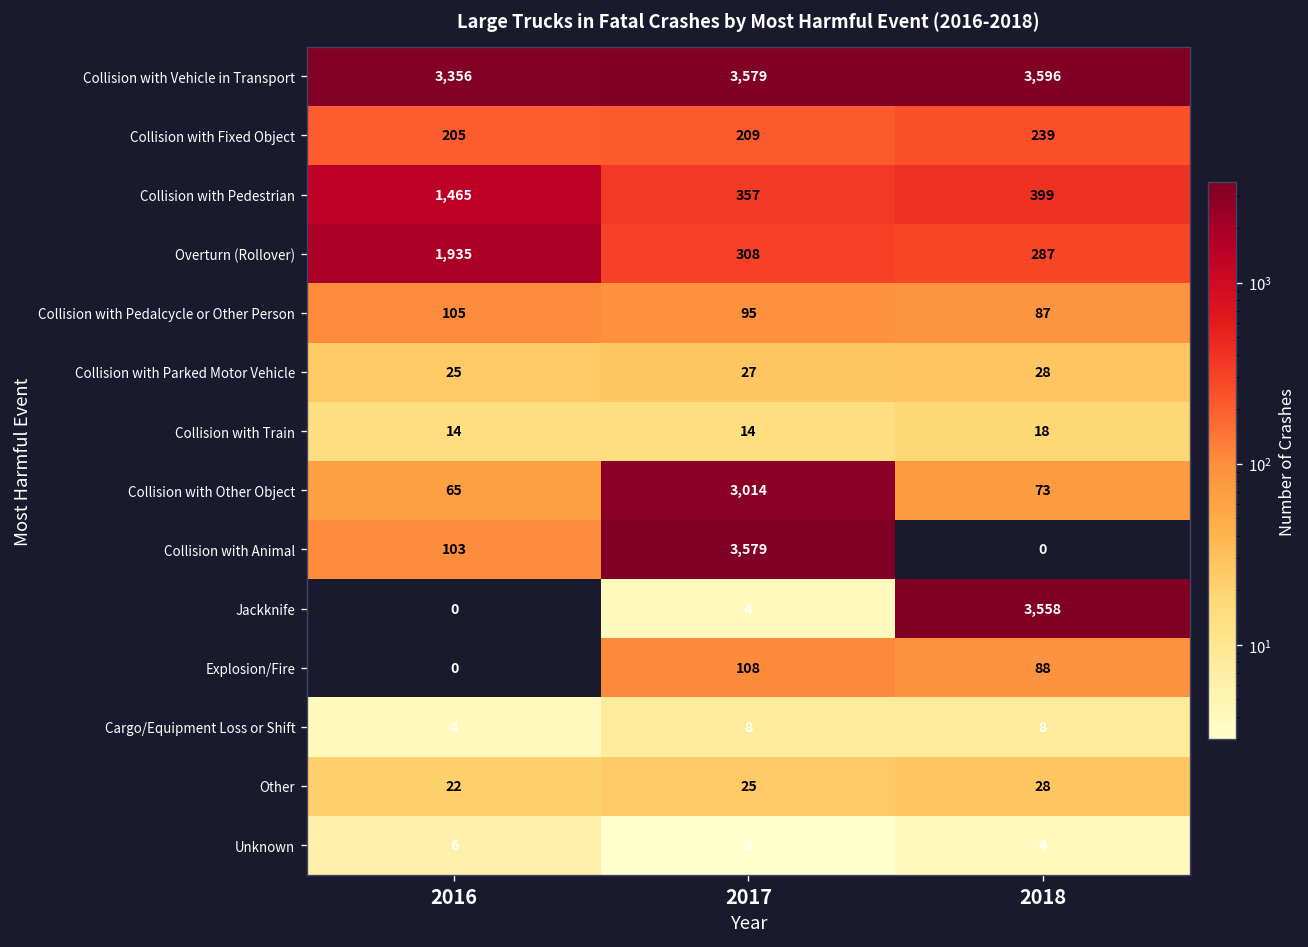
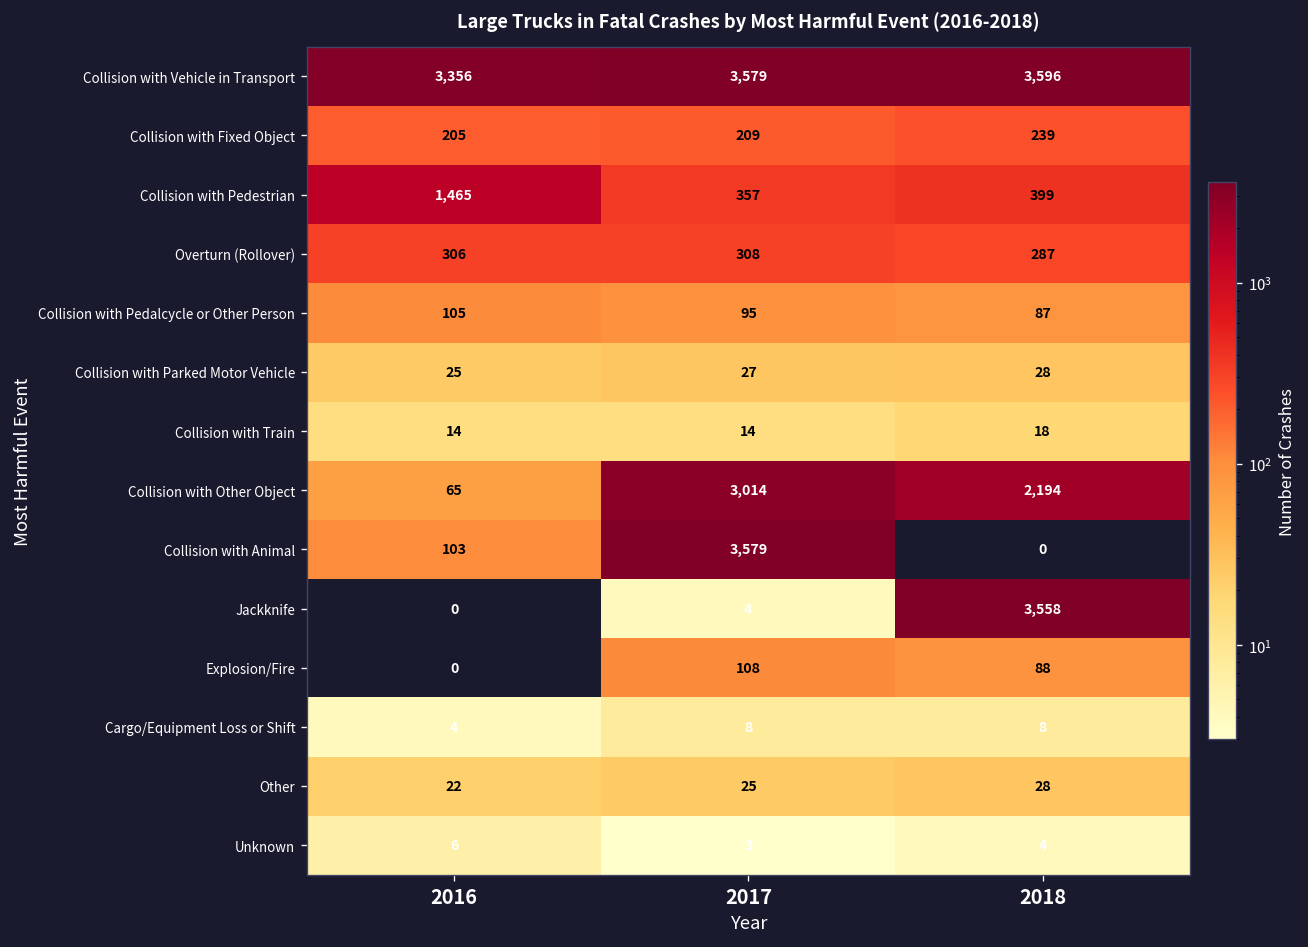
Overturn (Rollover), 2016: 1,935 -> 306
Collision with Other Object, 2018: 73 -> 2,194
